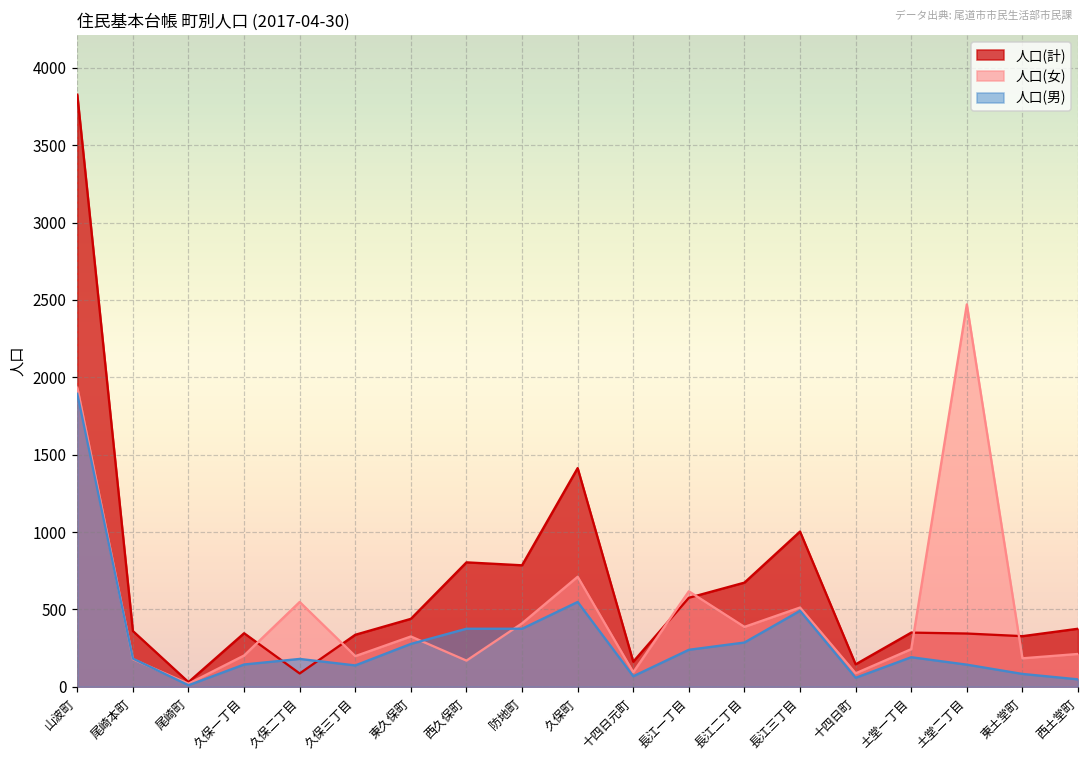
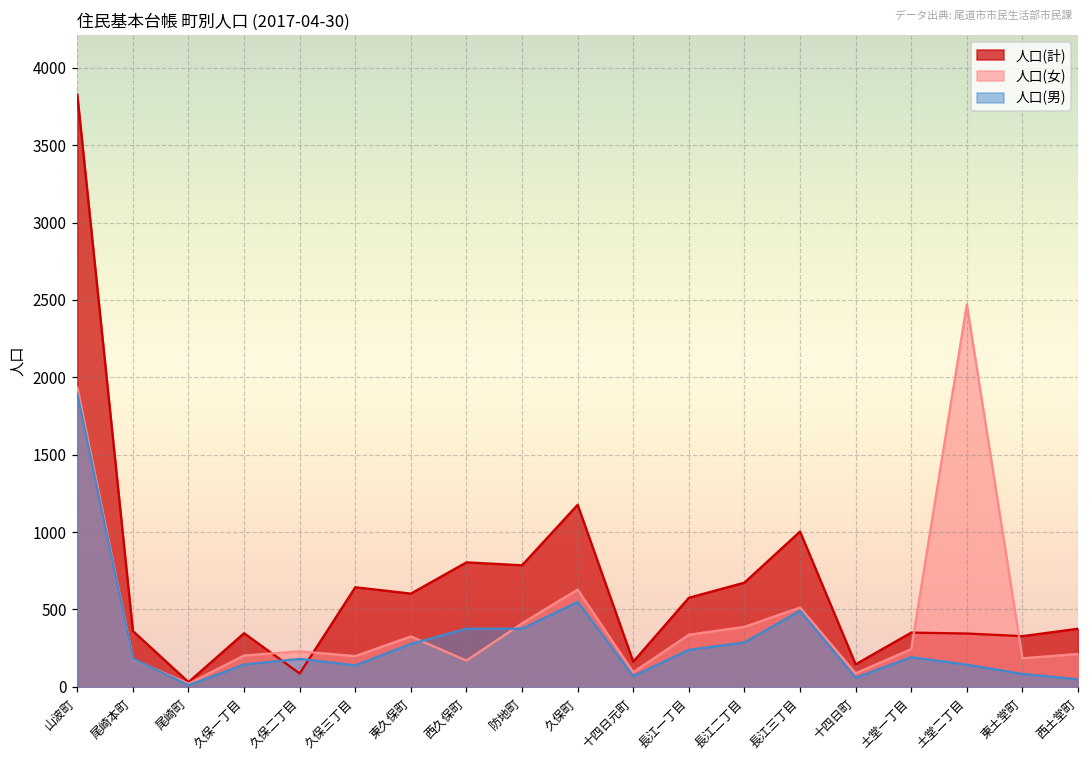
人口(女), 久保二丁目: 550 -> 230
人口(計), 久保三丁目: 340 -> 640
人口(計), 東久保町: 440 -> 600
人口(計), 久保町: 1410 -> 1180
人口(女), 久保町: 710 -> 630
人口(女), 長江一丁目: 620 -> 340
